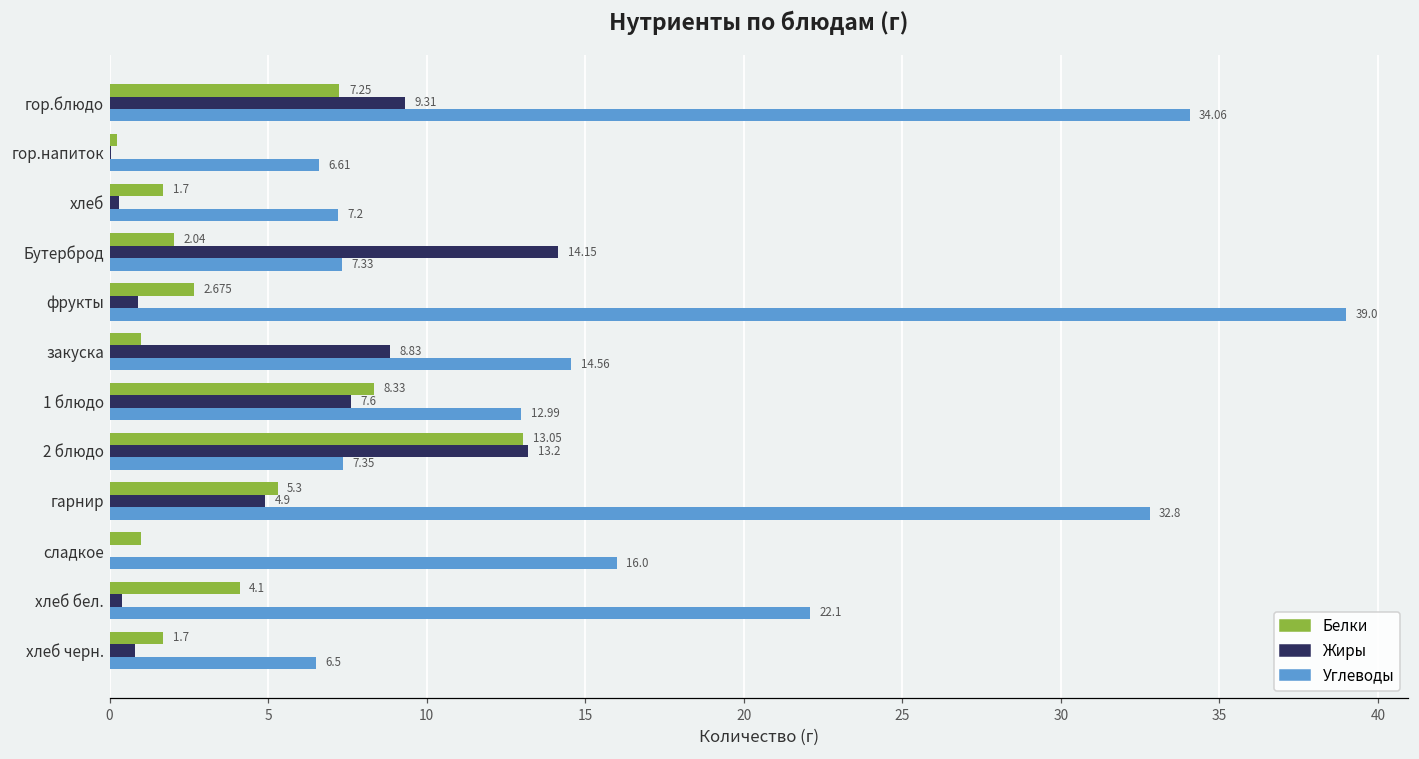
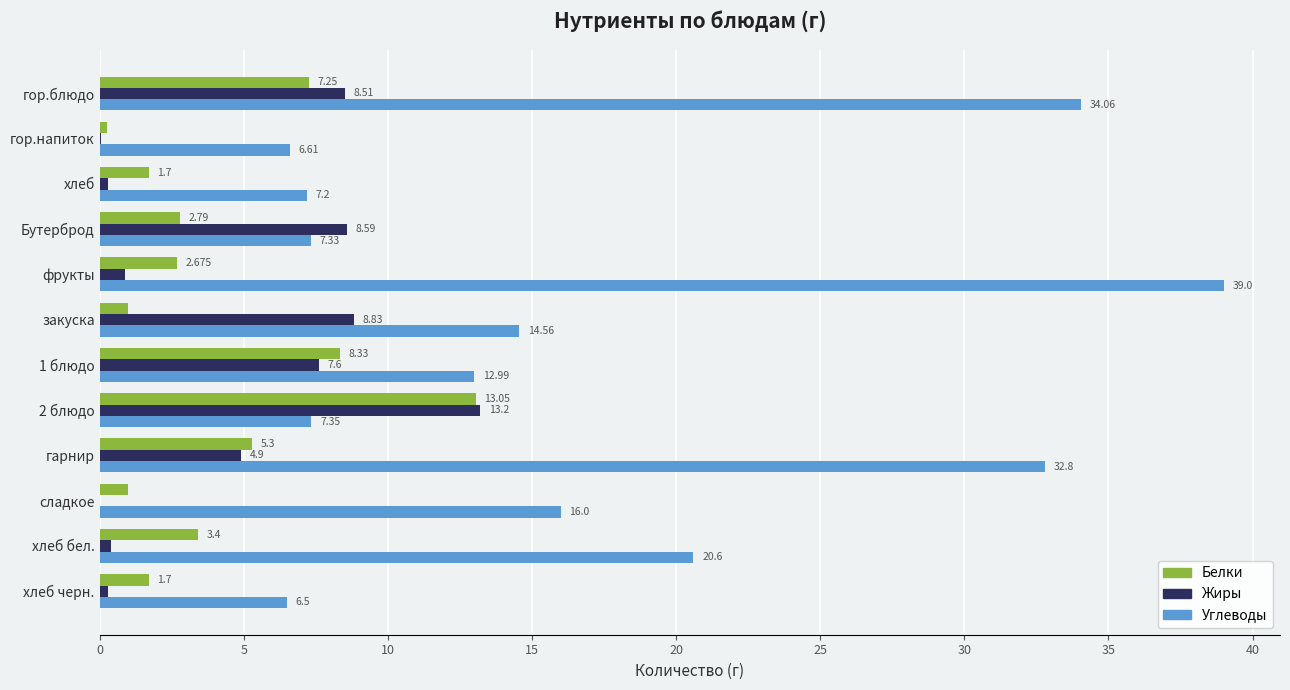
Жиры, гор.блюдо: 9.31 -> 8.51
Белки, Бутерброд: 2.04 -> 2.79
Жиры, Бутерброд: 14.15 -> 8.59
Белки, хлеб бел.: 4.1 -> 3.4
Углеводы, хлеб бел.: 22.1 -> 20.6
Жиры, хлеб черн.: 0.8 -> 0.3
